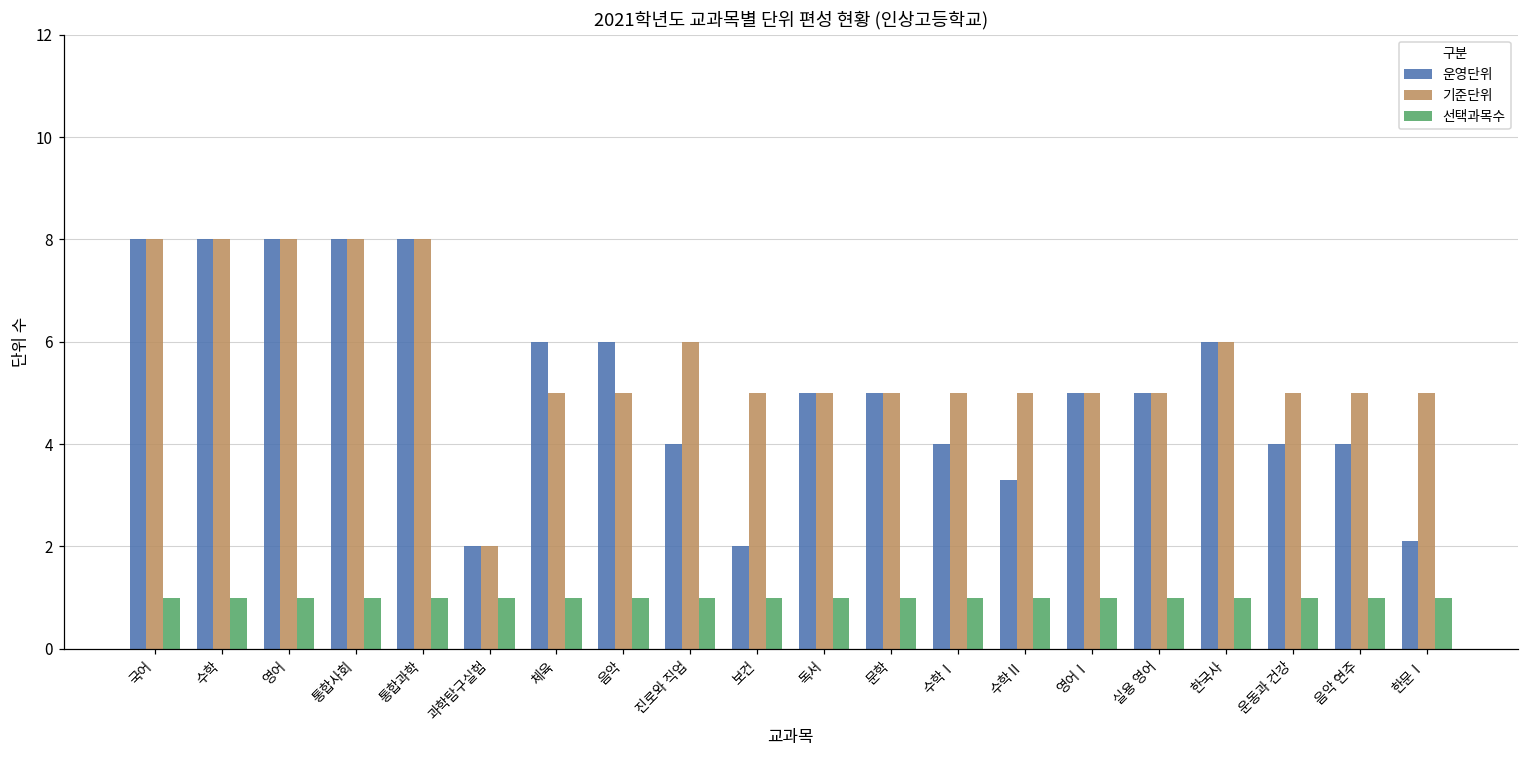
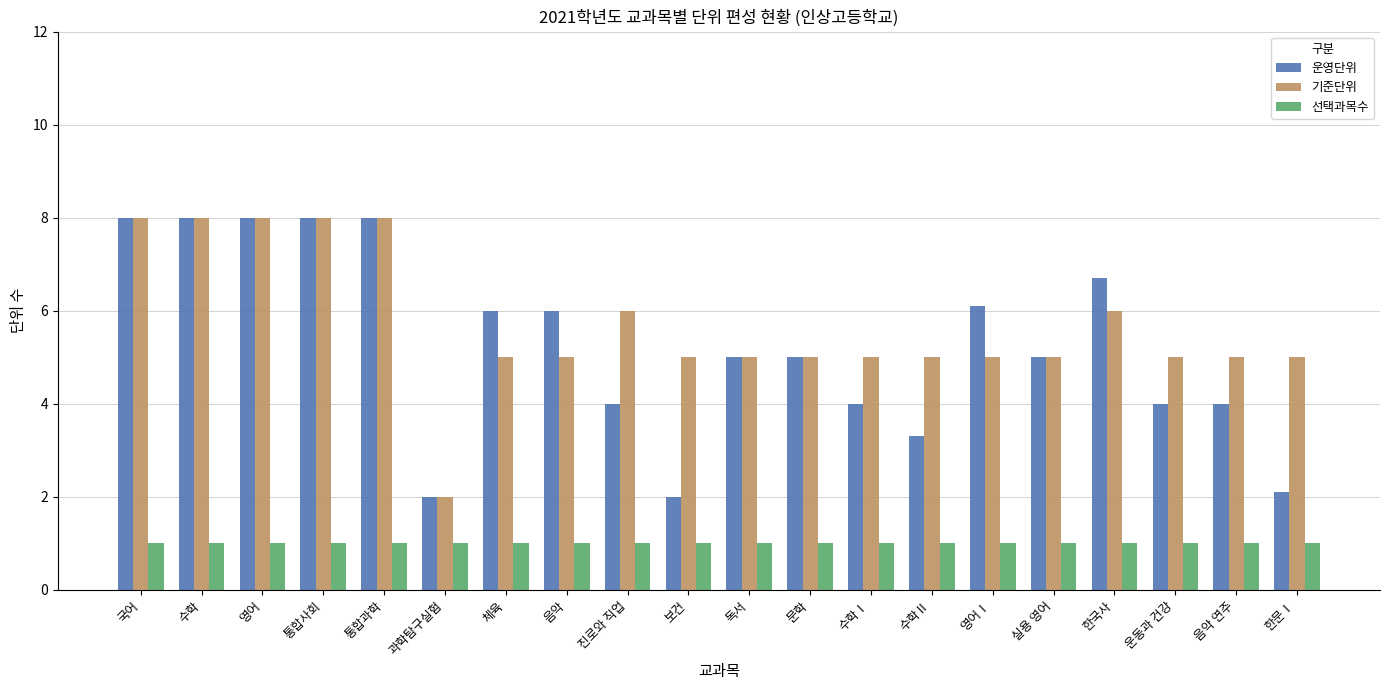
운영단위, 영어Ⅰ: 5.0 -> 6.1
운영단위, 한국사: 6.0 -> 6.7
